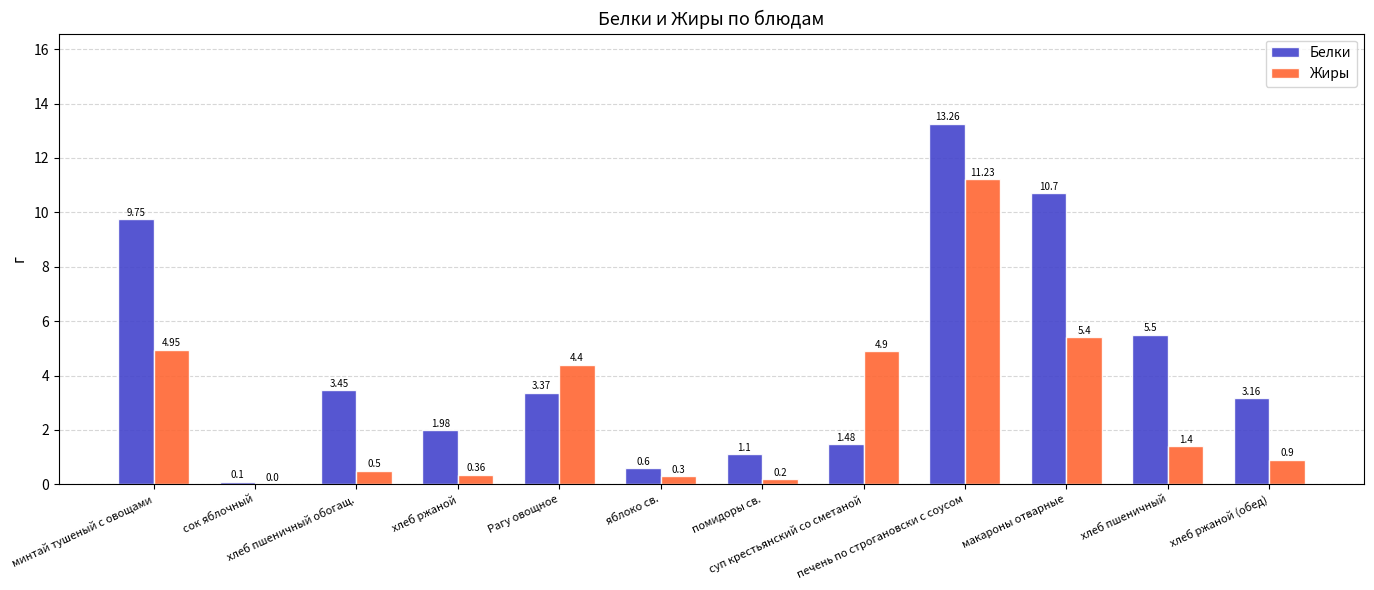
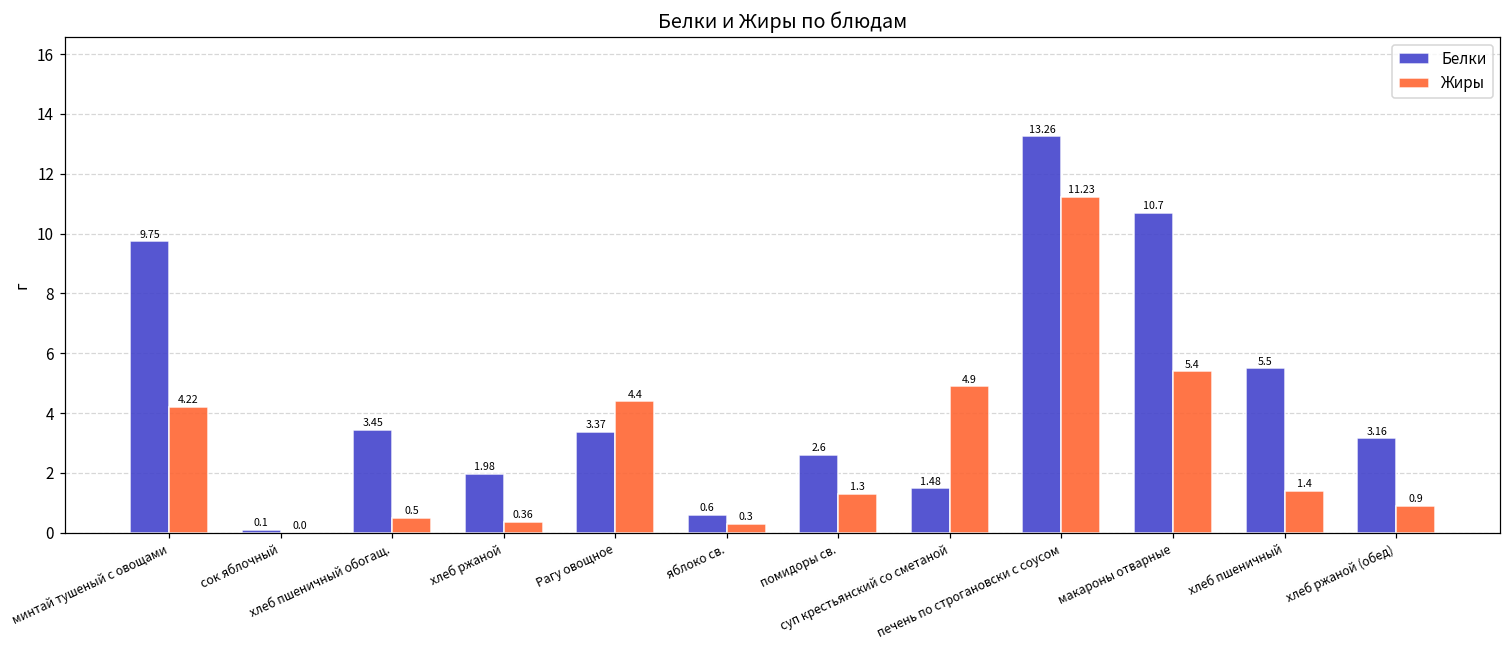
Жиры, минтай тушеный с овощами: 4.95 -> 4.22
Белки, помидоры св.: 1.1 -> 2.6
Жиры, помидоры св.: 0.2 -> 1.3
